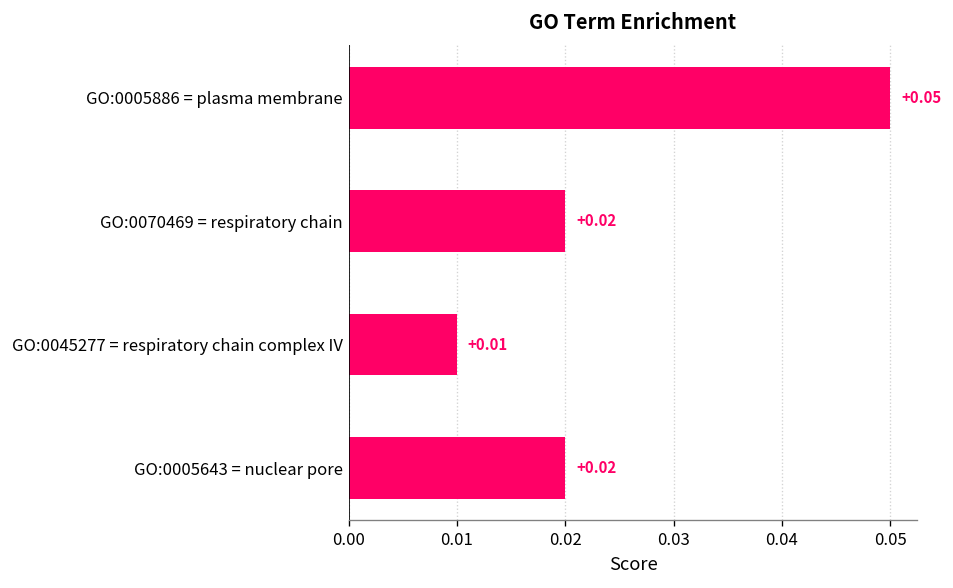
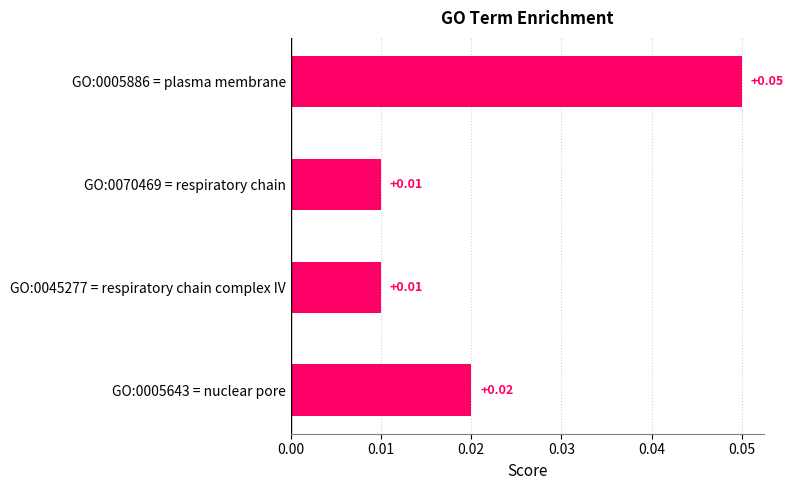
GO:0070469 = respiratory chain: +0.02 -> +0.01
